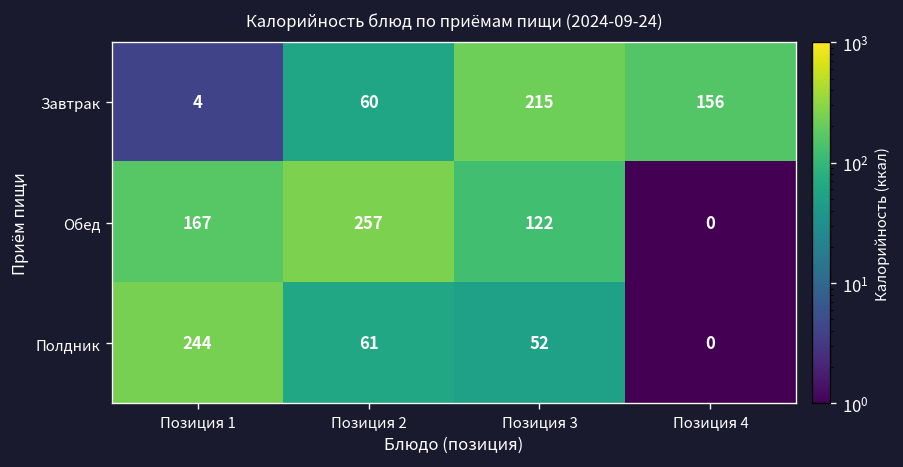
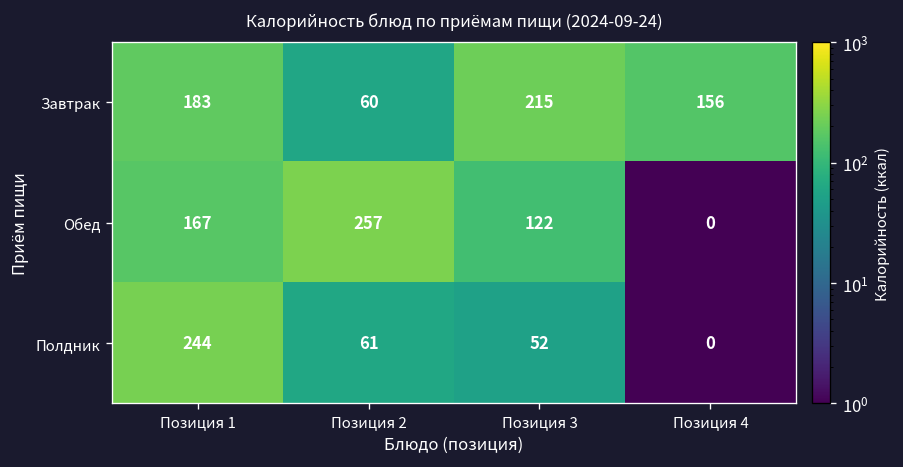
Завтрак, Позиция 1: 4 -> 183
